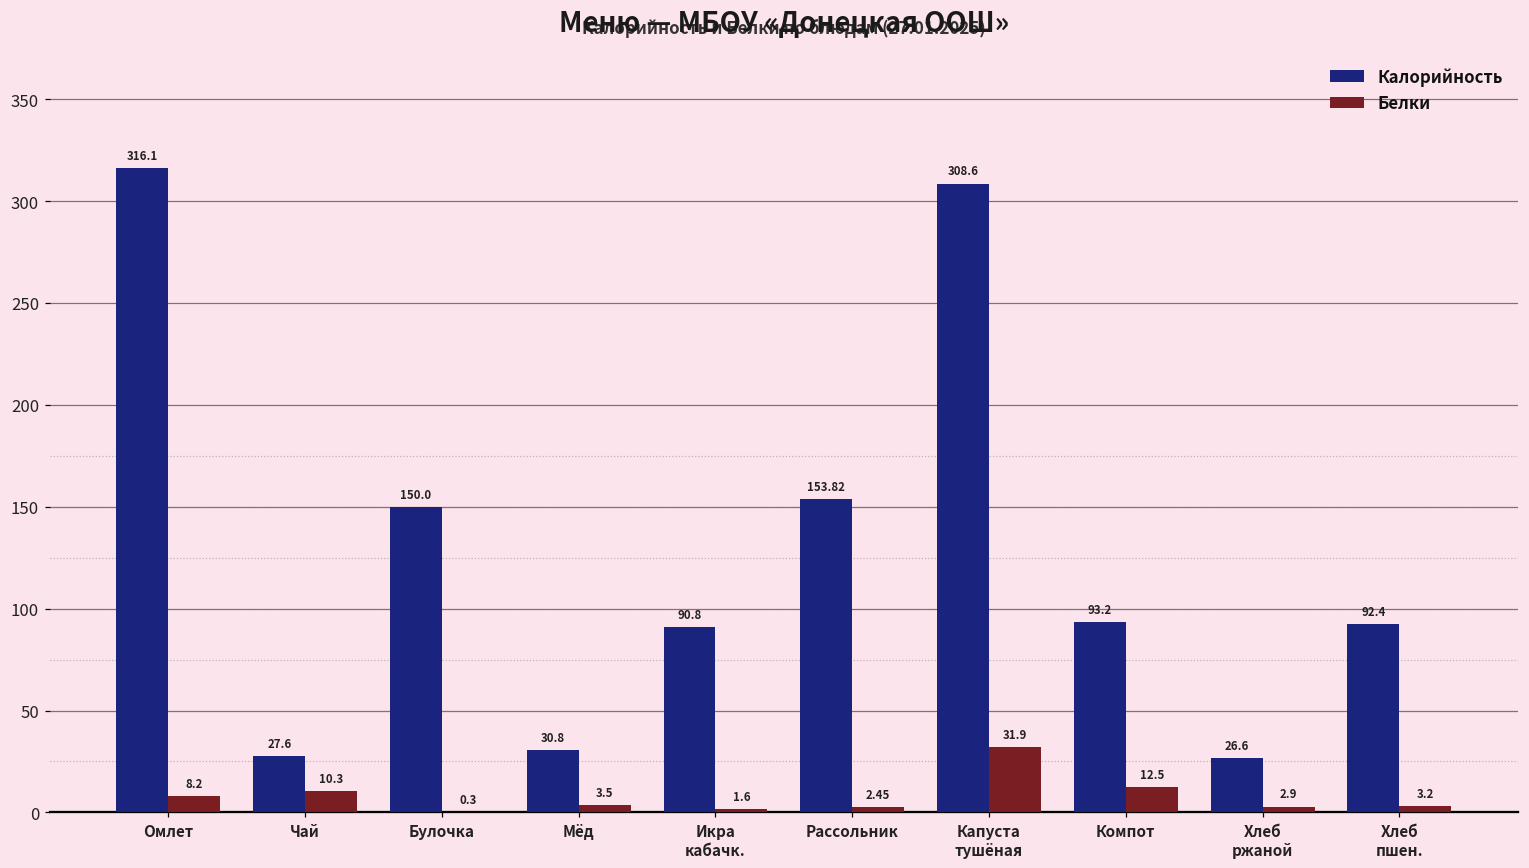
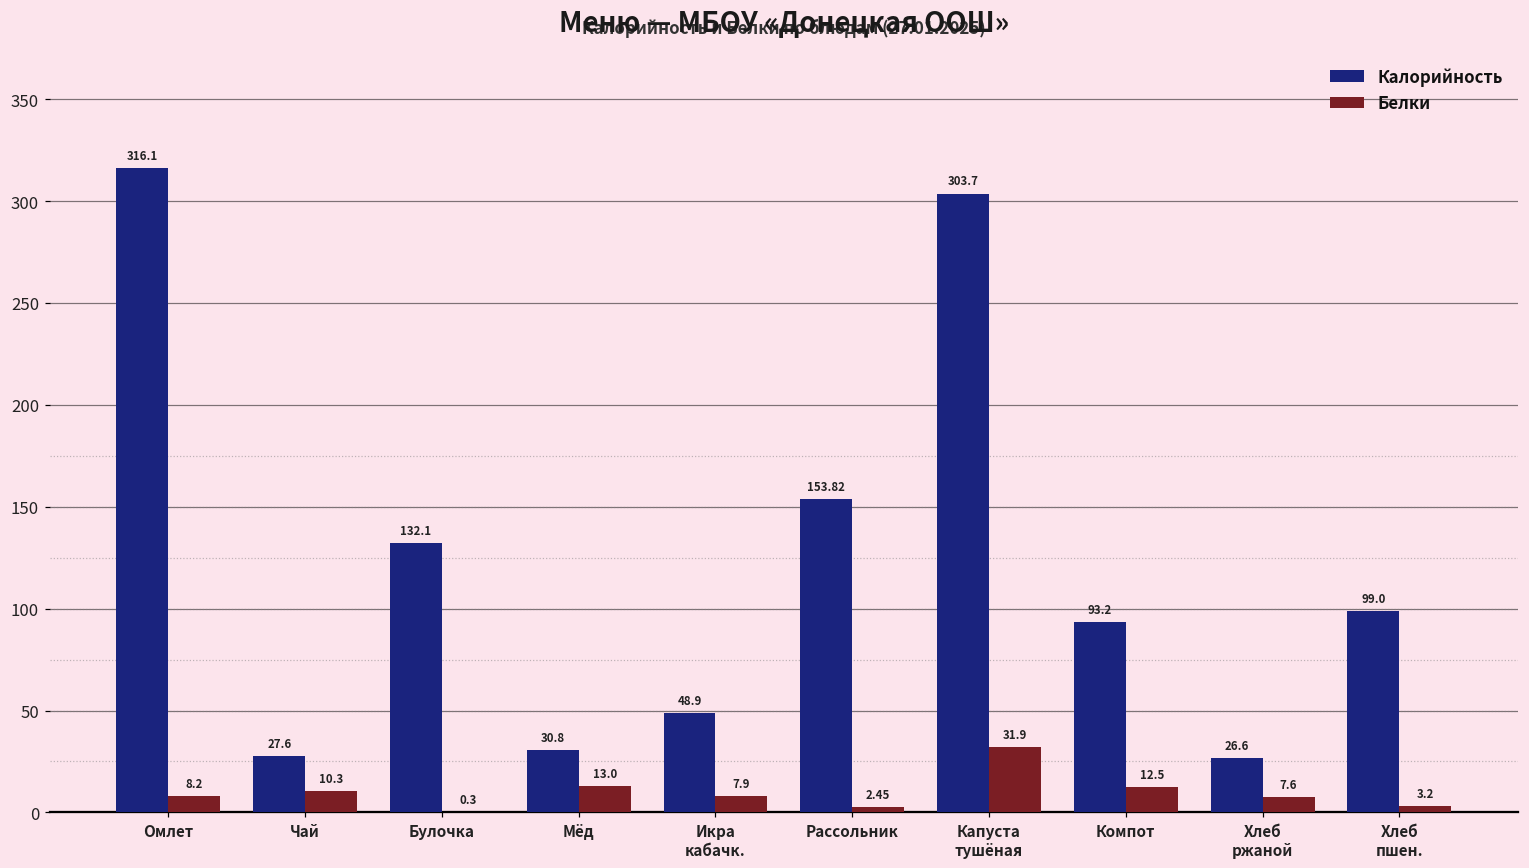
Калорийность, Булочка: 150.0 -> 132.1
Белки, Мёд: 3.5 -> 13.0
Калорийность, Икра кабачк.: 90.8 -> 48.9
Белки, Икра кабачк.: 1.6 -> 7.9
Калорийность, Капуста тушёная: 308.6 -> 303.7
Белки, Хлеб ржаной: 2.9 -> 7.6
Калорийность, Хлеб пшен.: 92.4 -> 99.0
